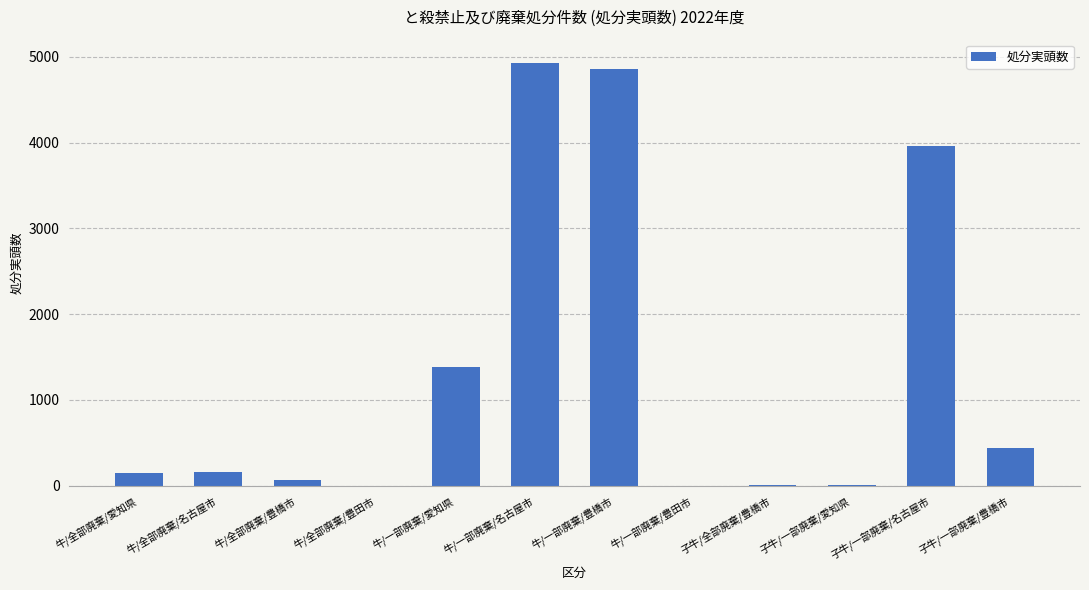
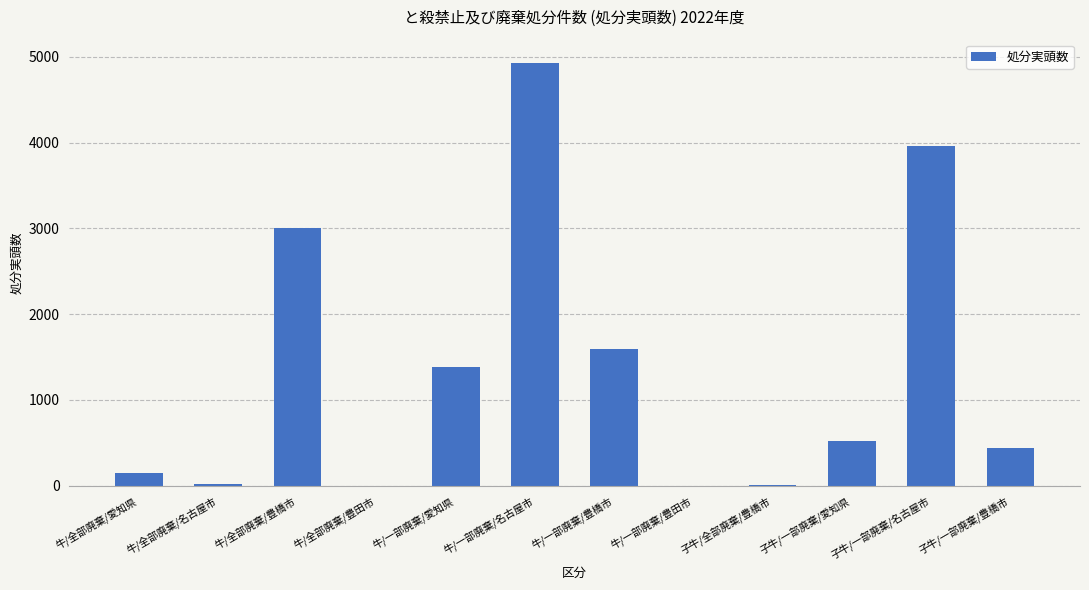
牛/全部廃棄/名古屋市: 200 -> 0
牛/全部廃棄/豊橋市: 100 -> 3000
牛/一部廃棄/豊橋市: 4900 -> 1600
子牛/一部廃棄/愛知県: 0 -> 500
